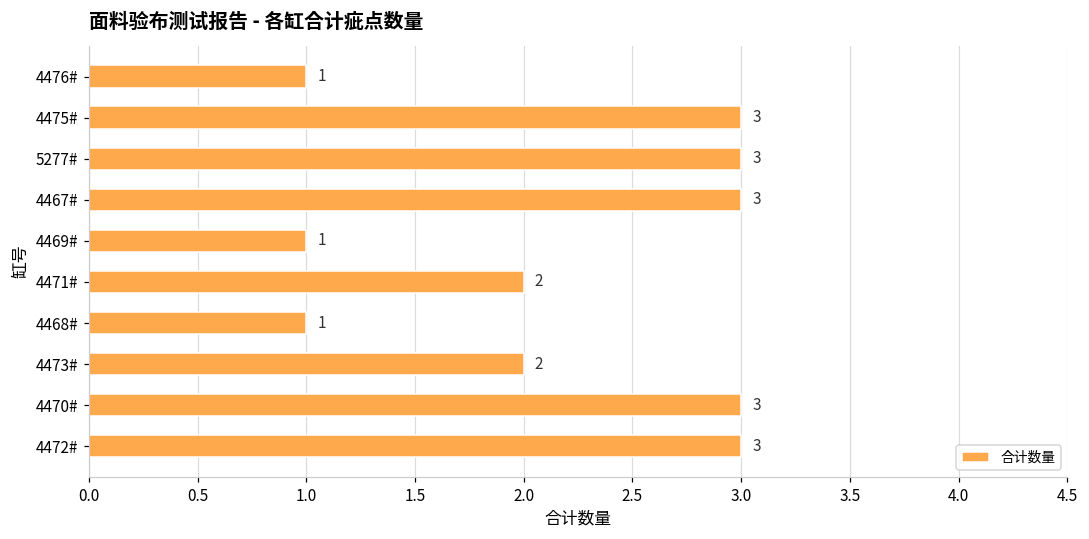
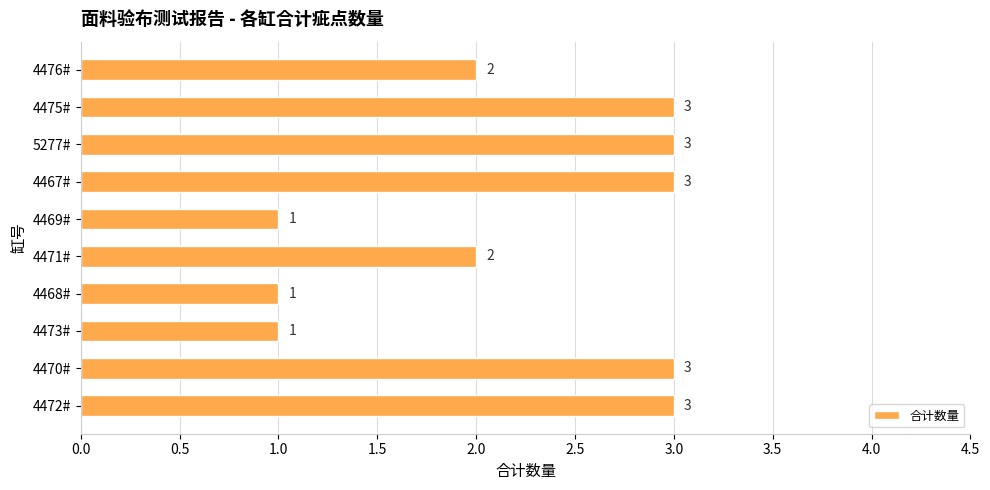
4476#: 1 -> 2
4473#: 2 -> 1
